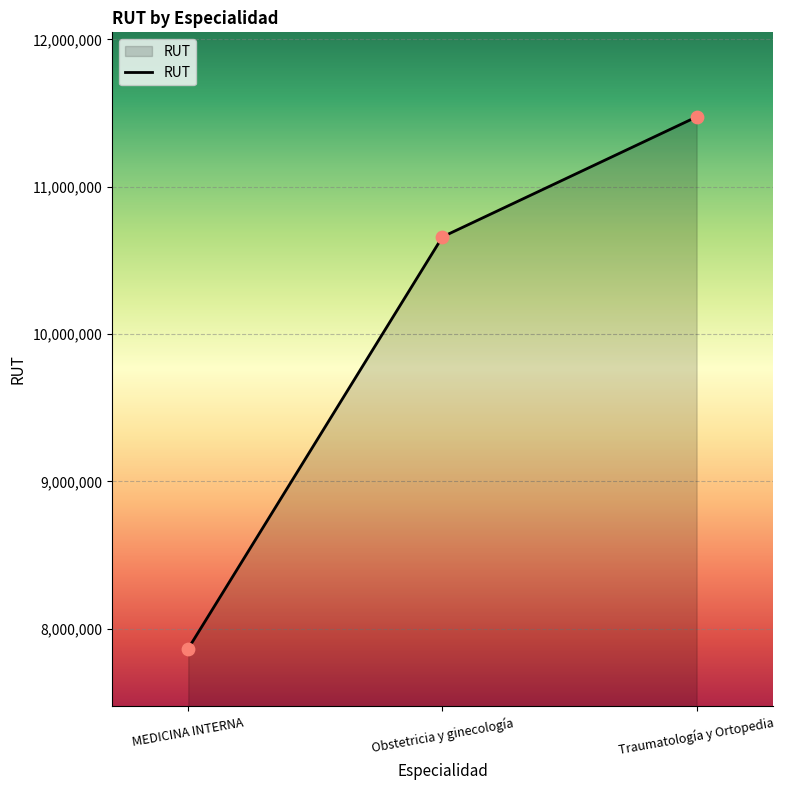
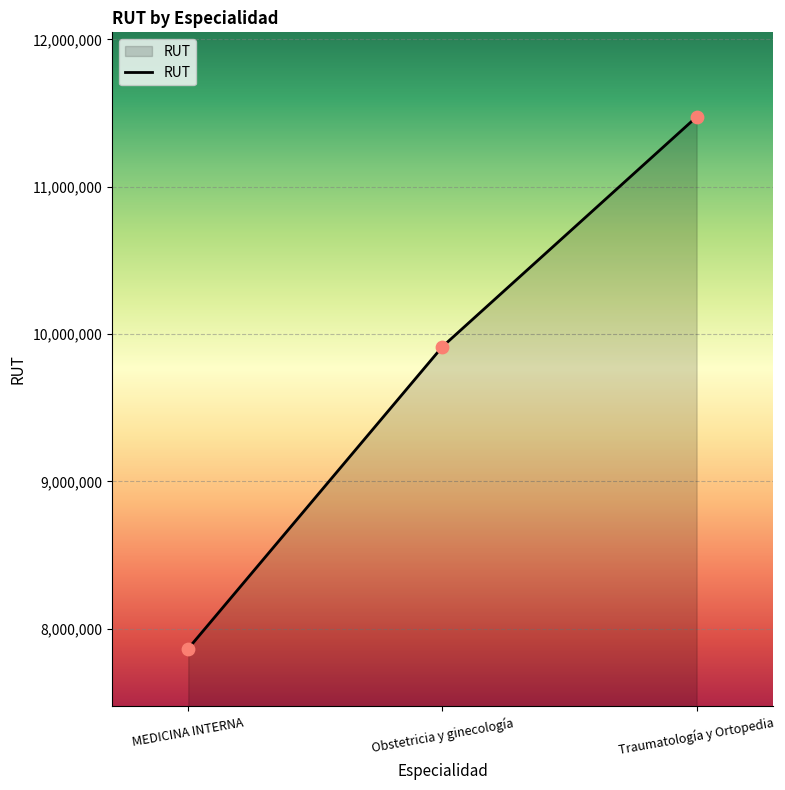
Obstetricia y ginecología: 10,660,000 -> 9,920,000
